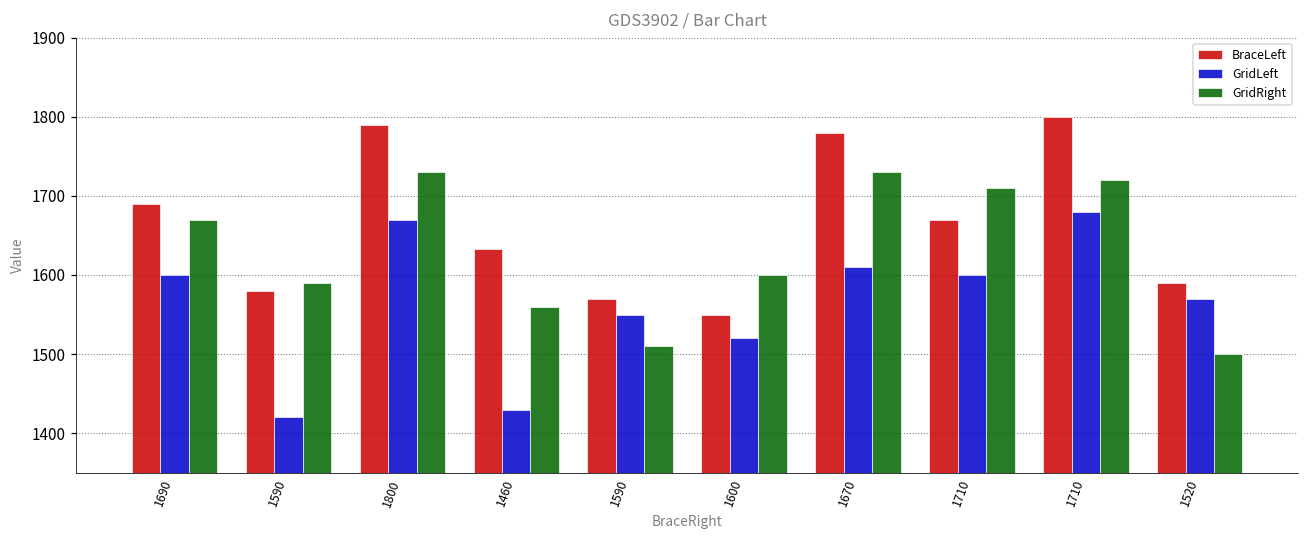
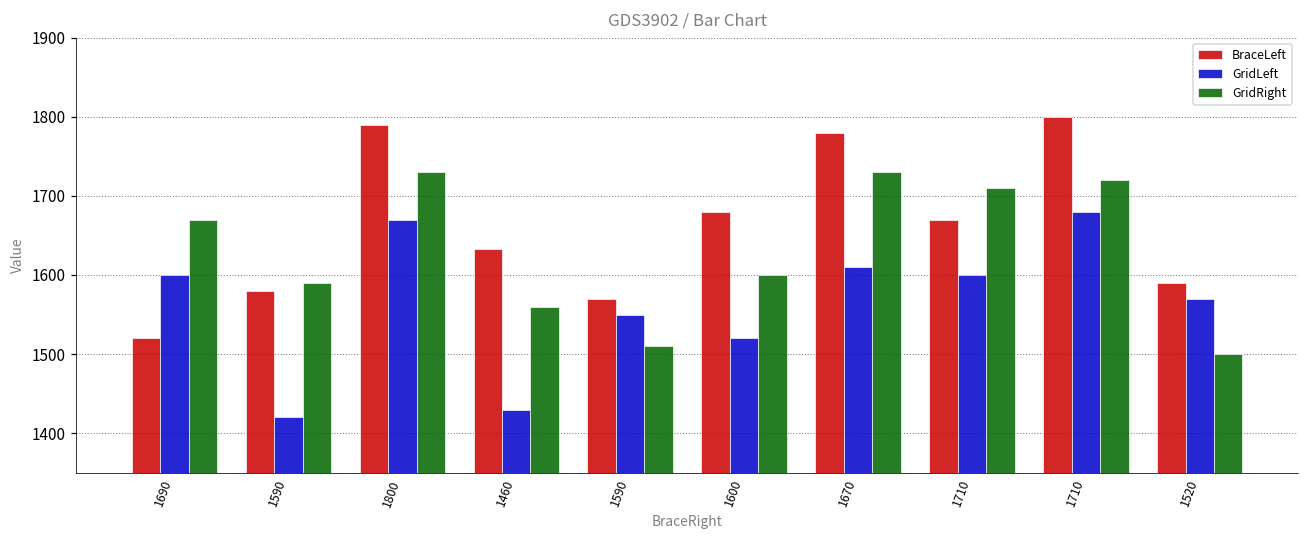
BraceLeft, 1690: 1690 -> 1520
BraceLeft, 1600: 1550 -> 1680
